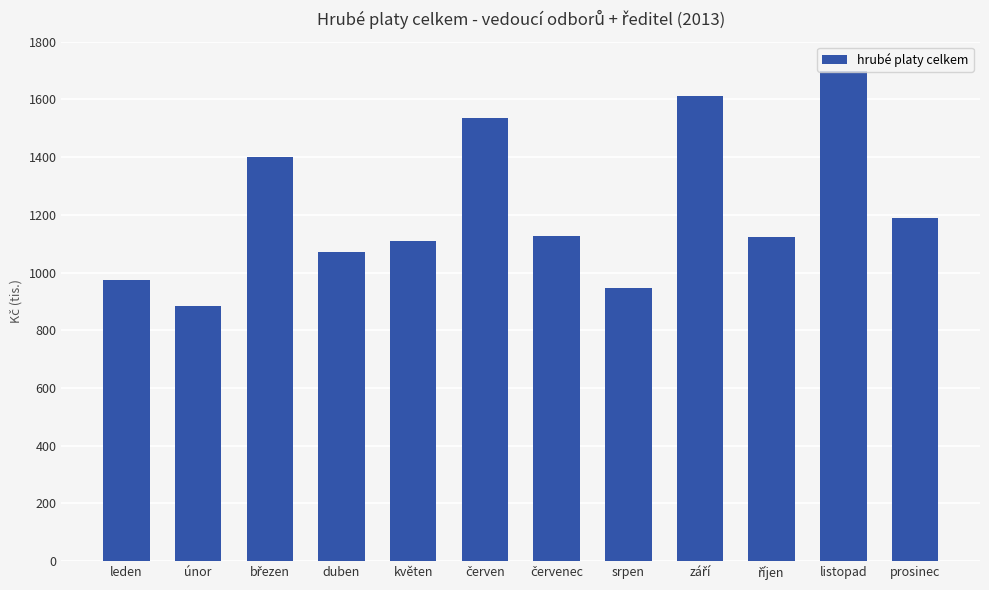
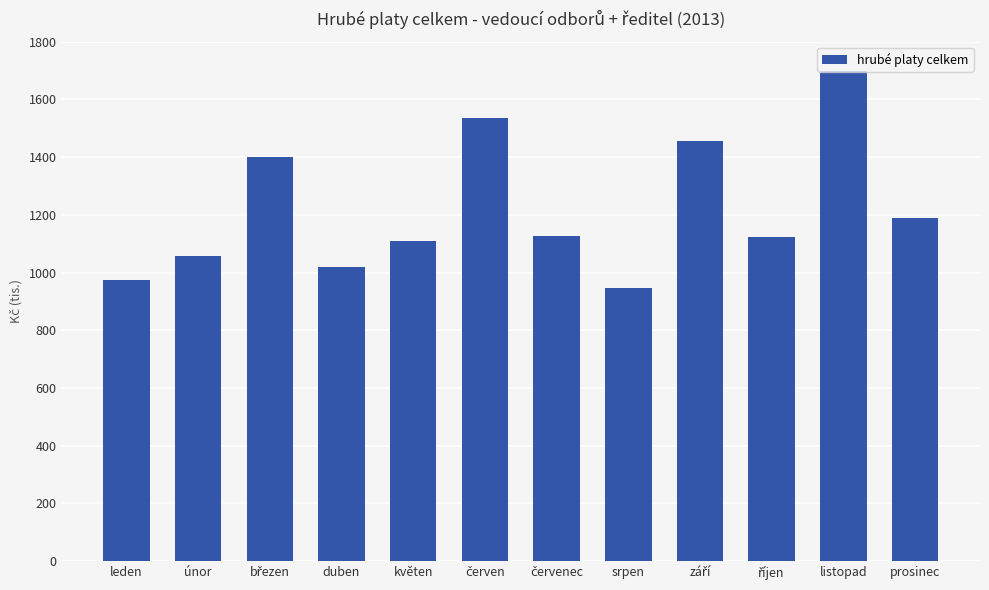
únor: 880 -> 1060
duben: 1070 -> 1020
září: 1610 -> 1450
